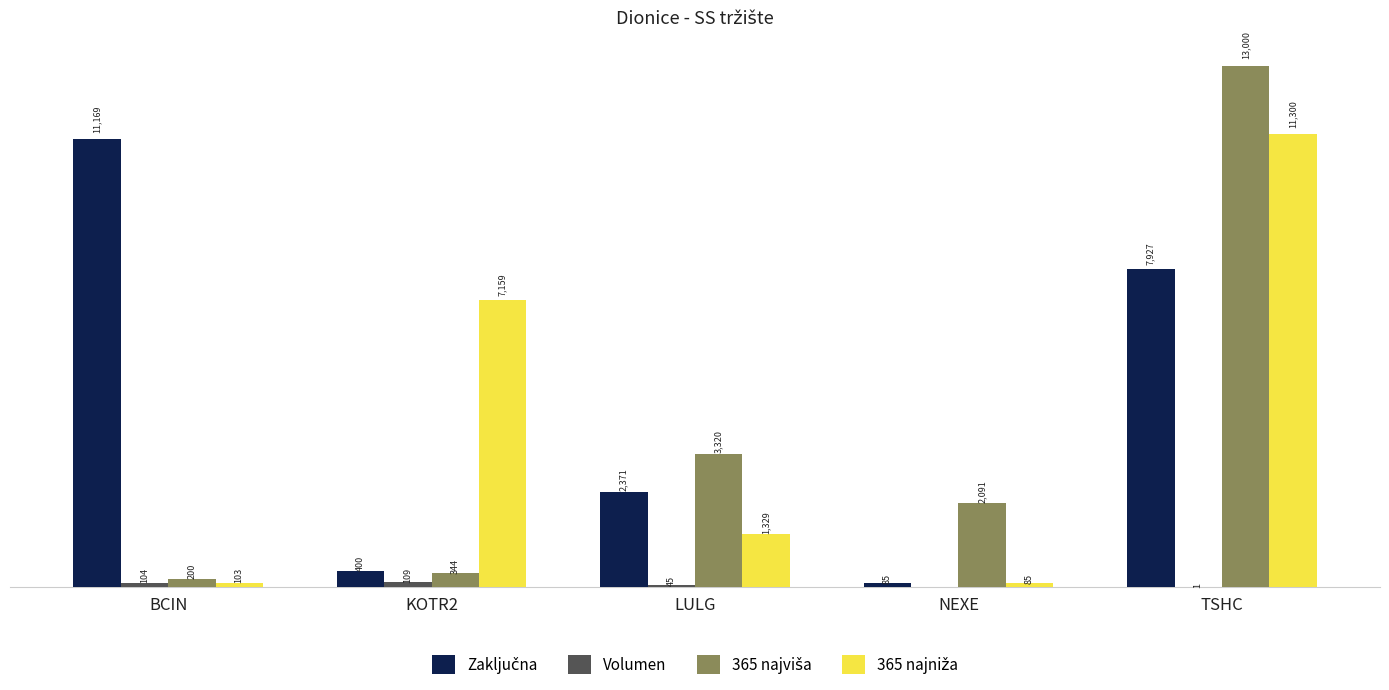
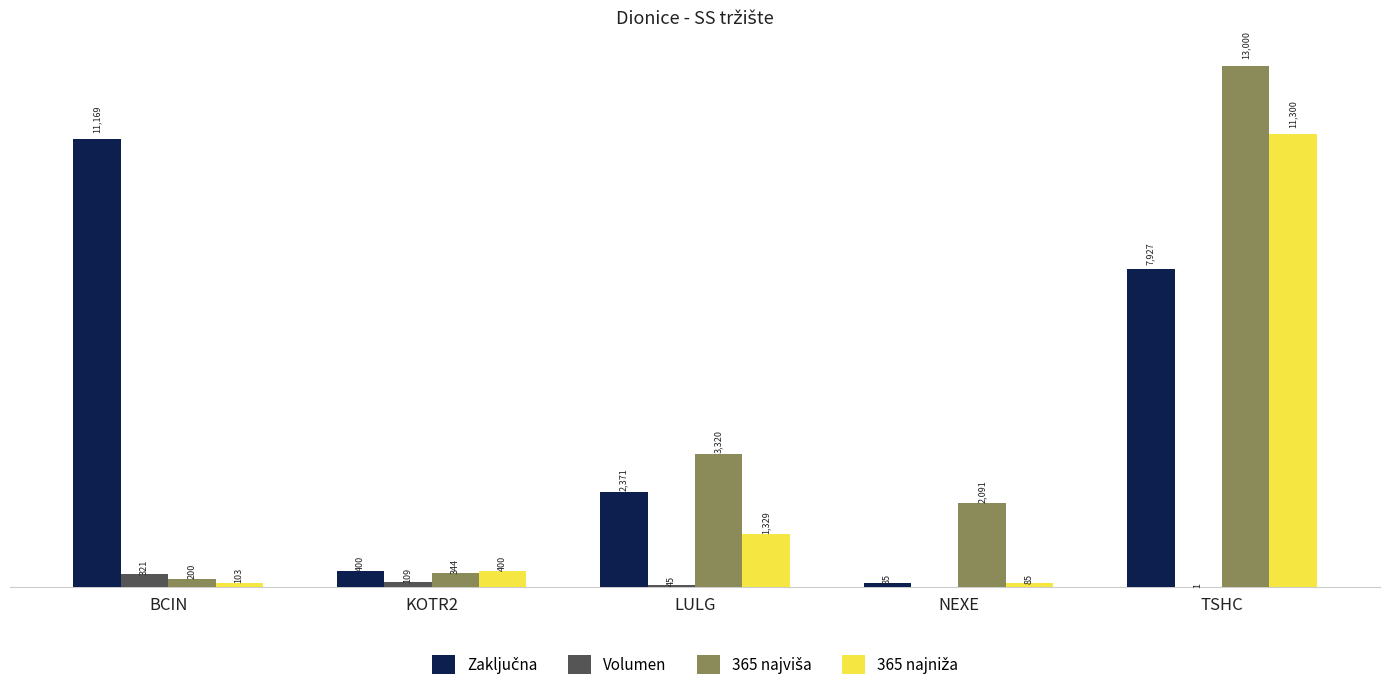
Volumen, BCIN: 104 -> 321
365 najniža, KOTR2: 7,159 -> 400
